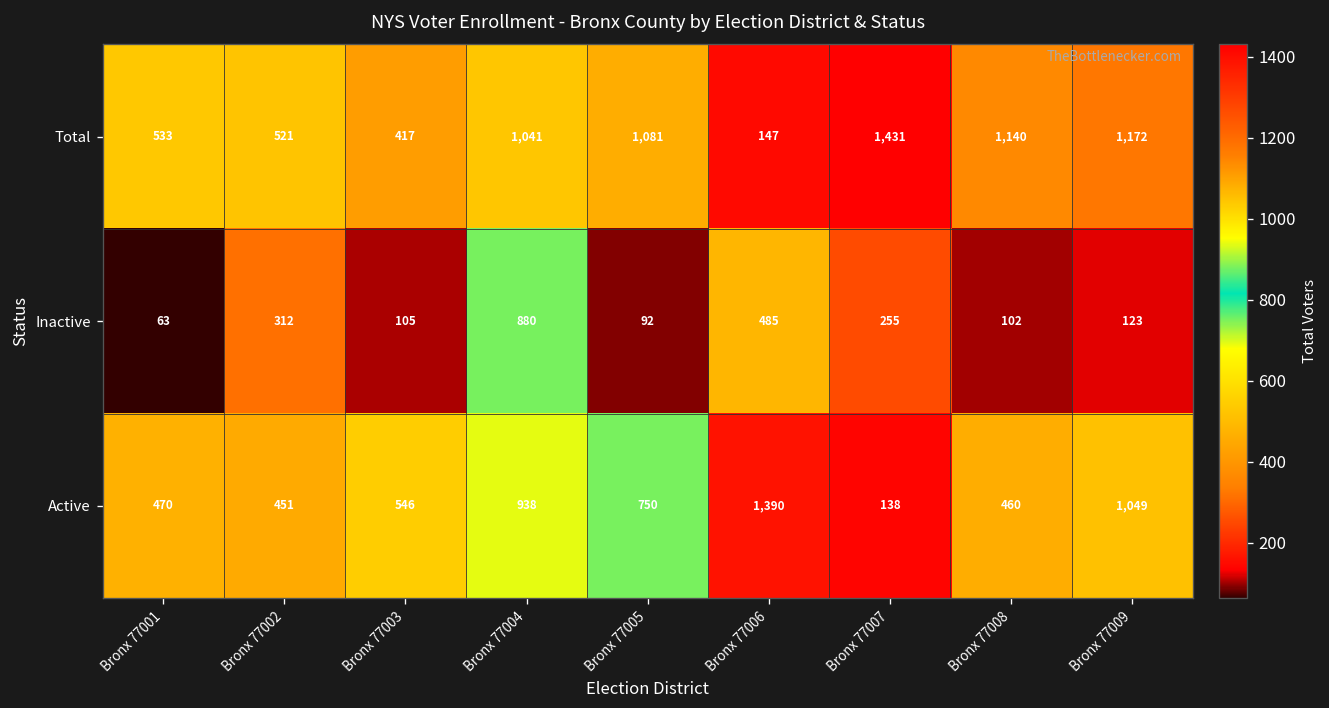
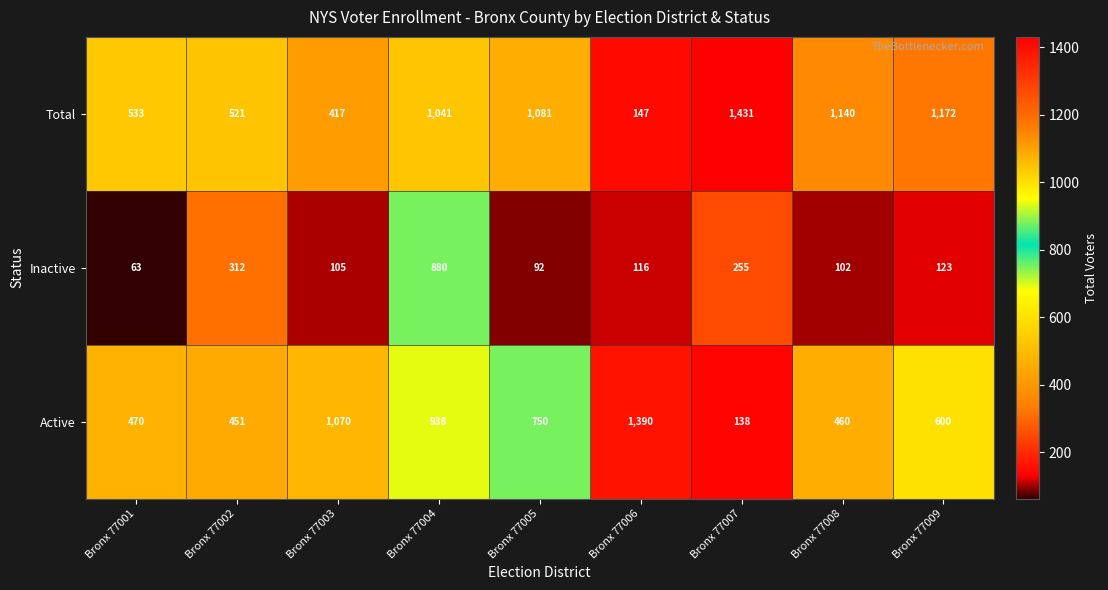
Inactive, Bronx 77006: 485 -> 116
Active, Bronx 77003: 546 -> 1,070
Active, Bronx 77009: 1,049 -> 600
